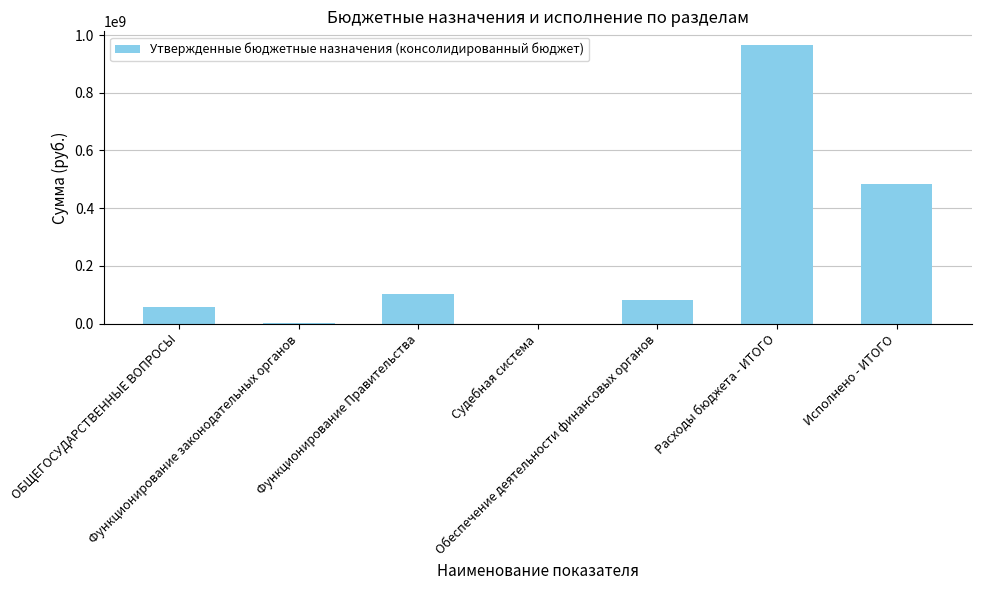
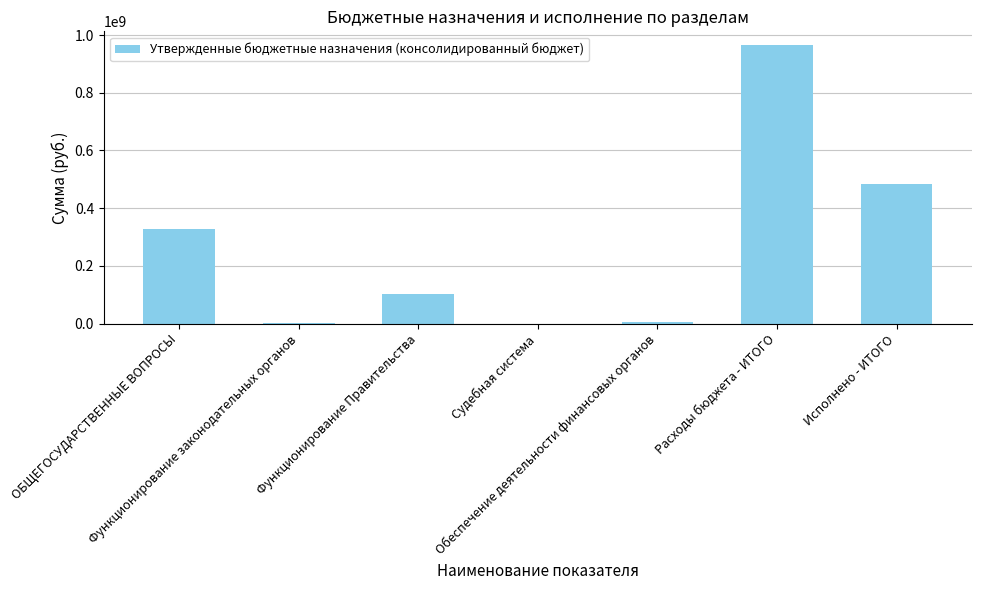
ОБЩЕГОСУДАРСТВЕННЫЕ ВОПРОСЫ: 60000000 -> 330000000
Обеспечение деятельности финансовых органов: 80000000 -> 10000000
